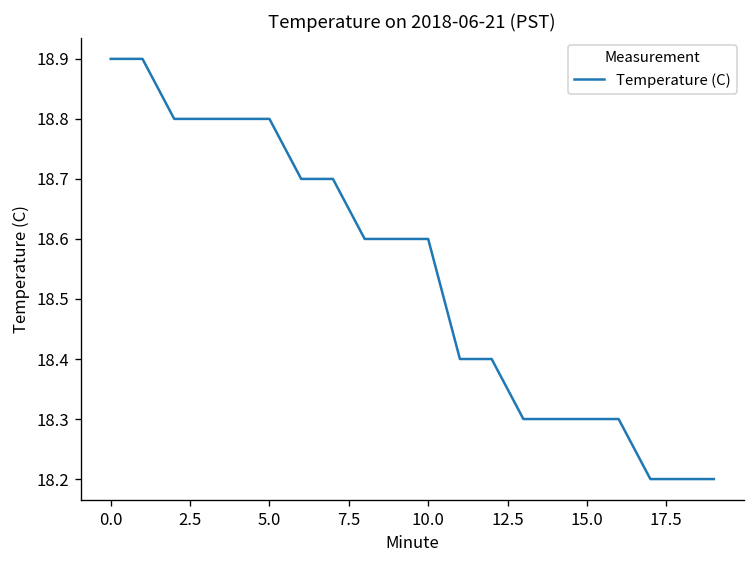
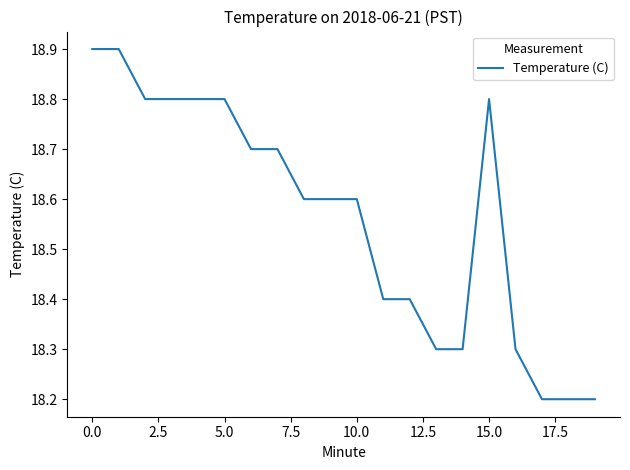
15.0: 18.3 -> 18.8
